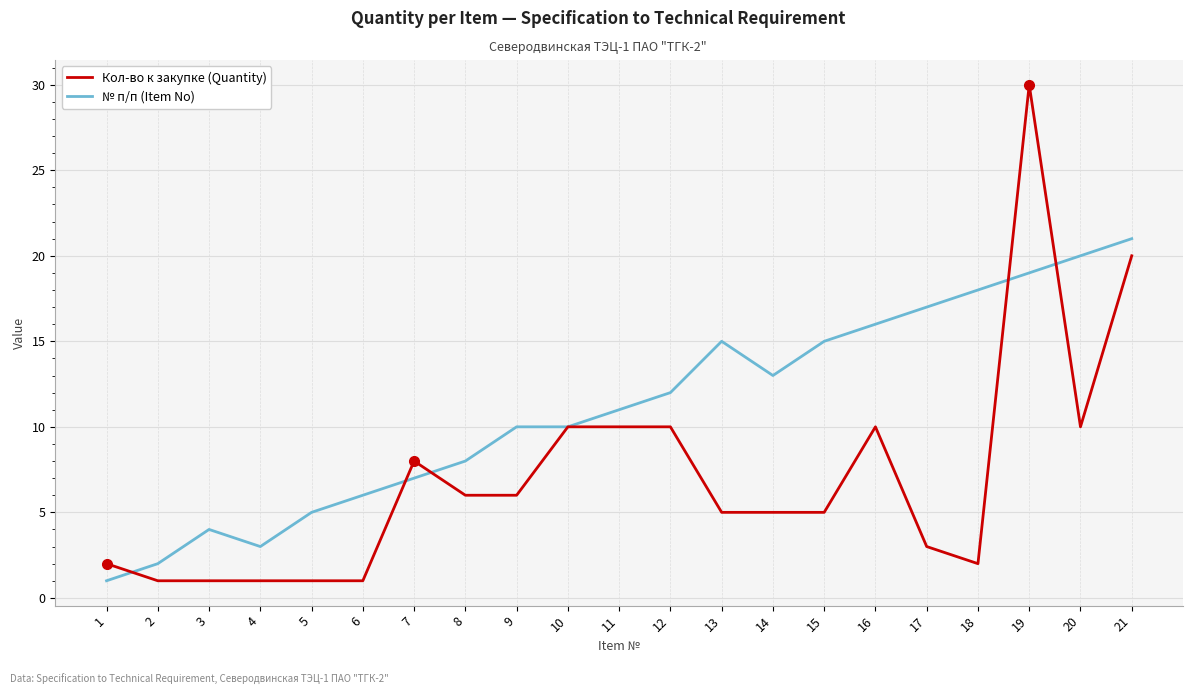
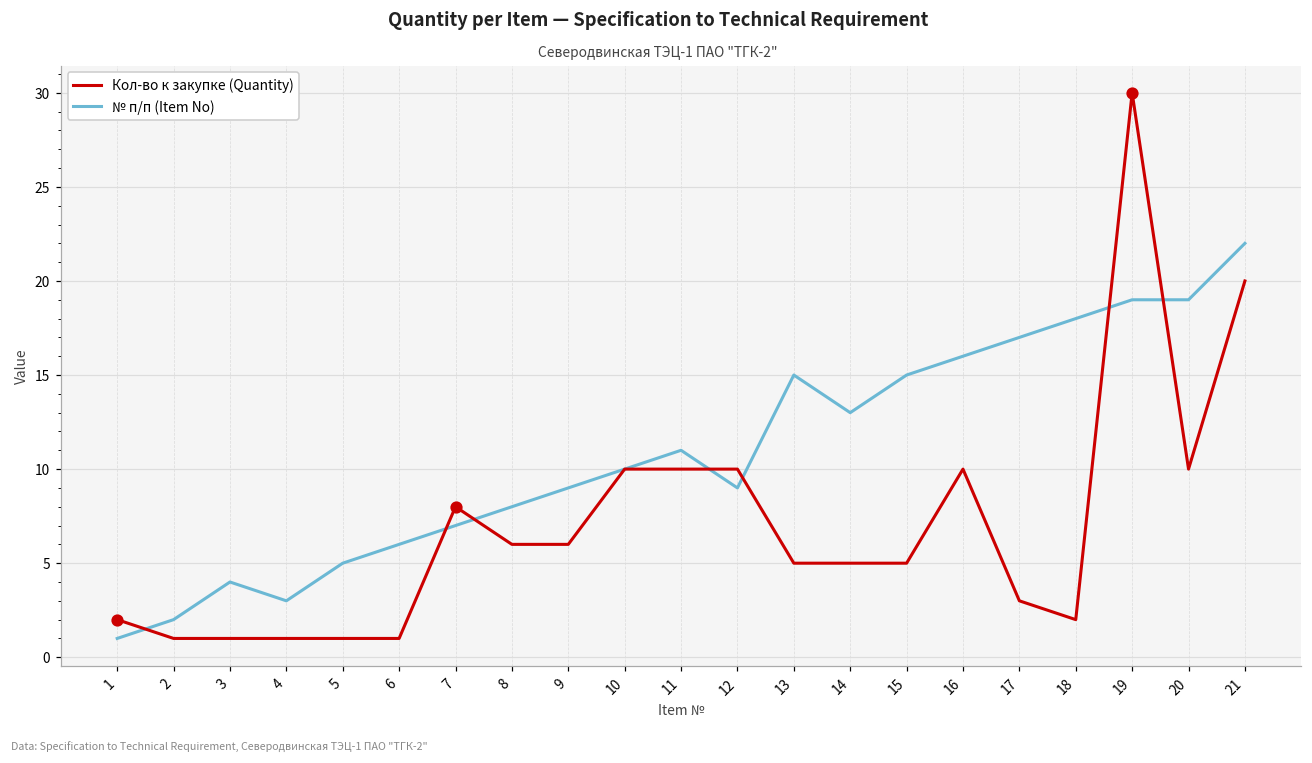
№ п/п (Item No), 9: 10 -> 9
№ п/п (Item No), 12: 12 -> 9
№ п/п (Item No), 20: 20 -> 19
№ п/п (Item No), 21: 21 -> 22
